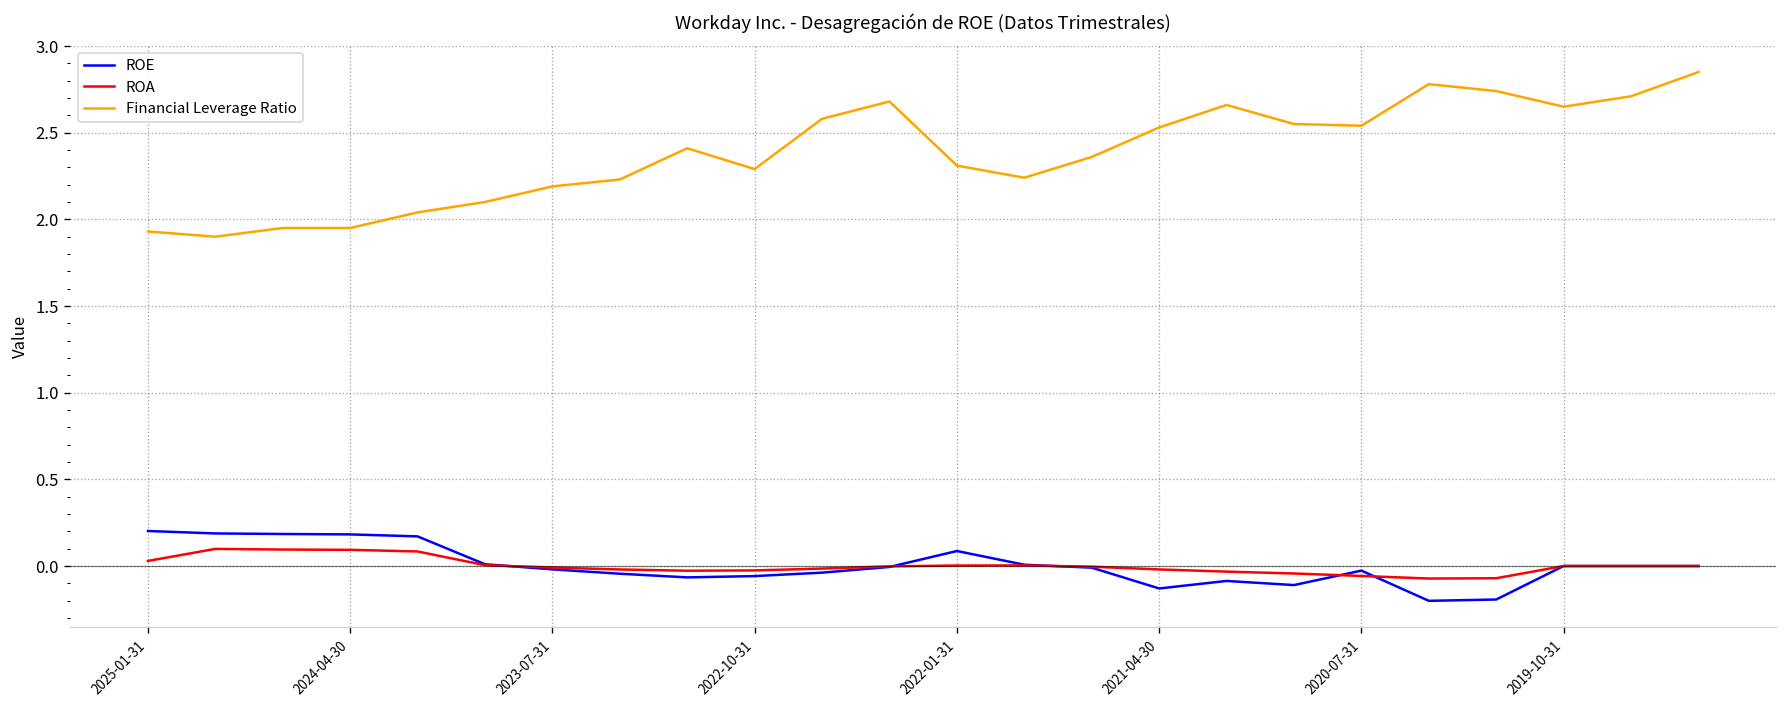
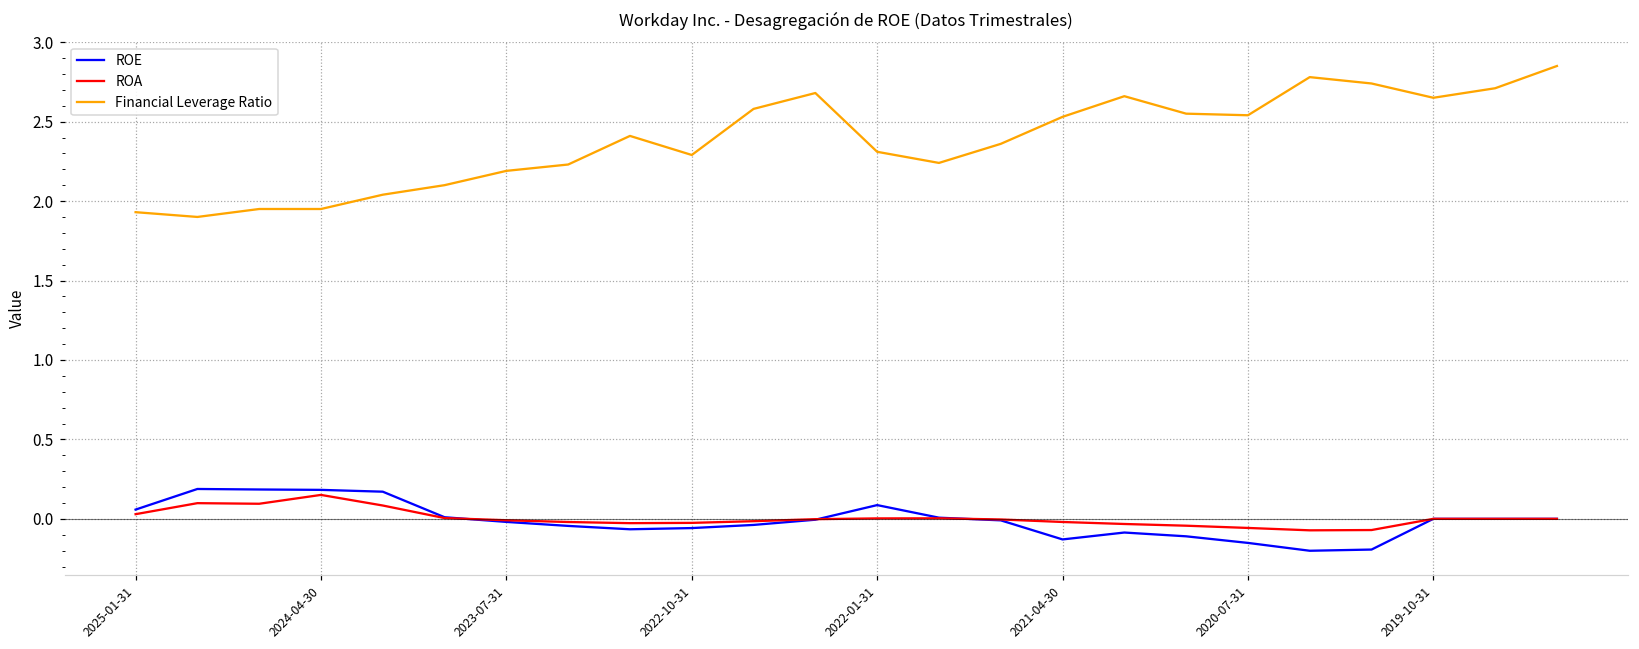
ROE, 2025-01-31: 0.20 -> 0.06
ROA, 2024-04-30: 0.09 -> 0.15
ROE, 2020-07-31: -0.03 -> -0.15
